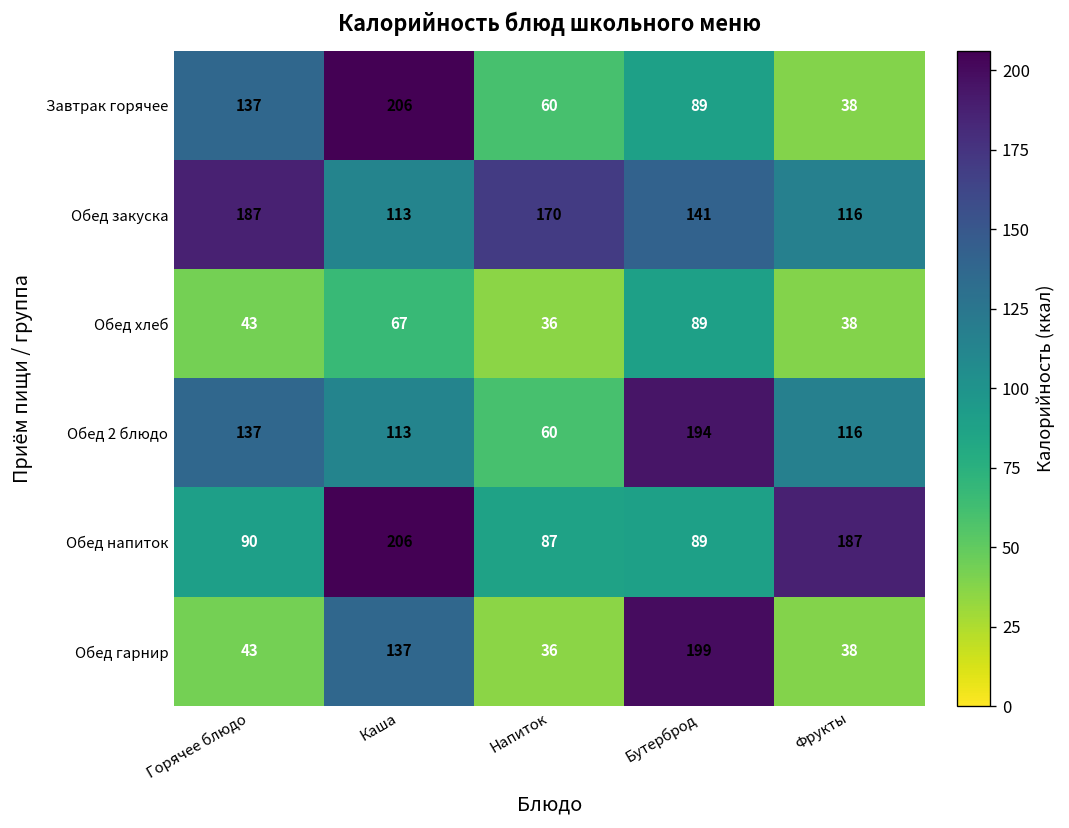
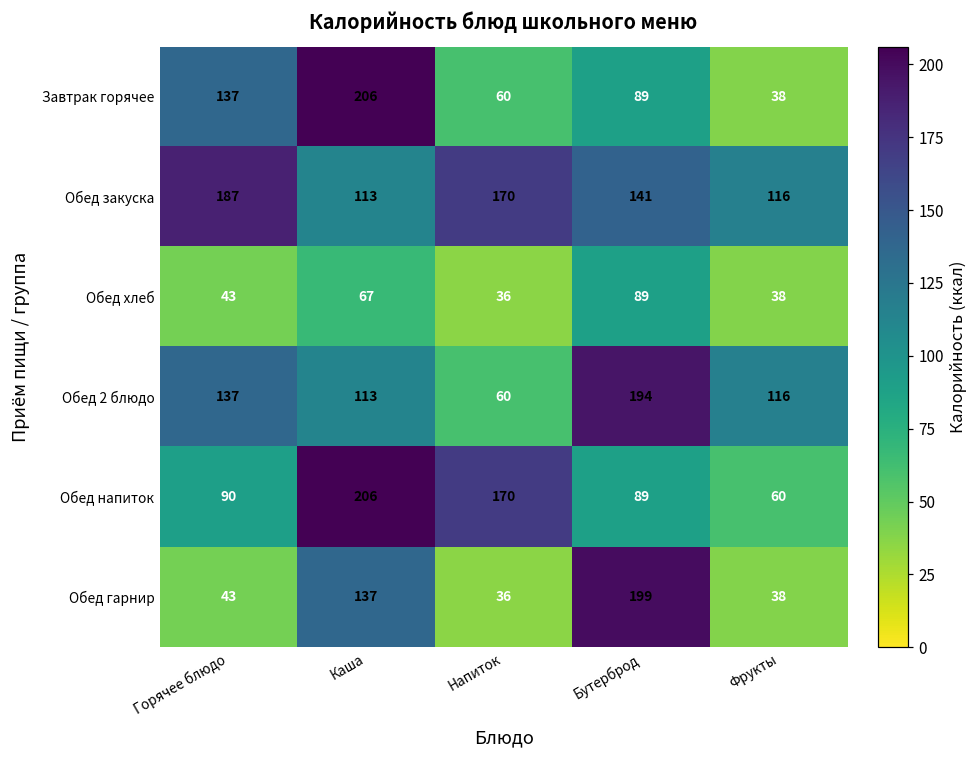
Обед напиток, Напиток: 87 -> 170
Обед напиток, Фрукты: 187 -> 60
